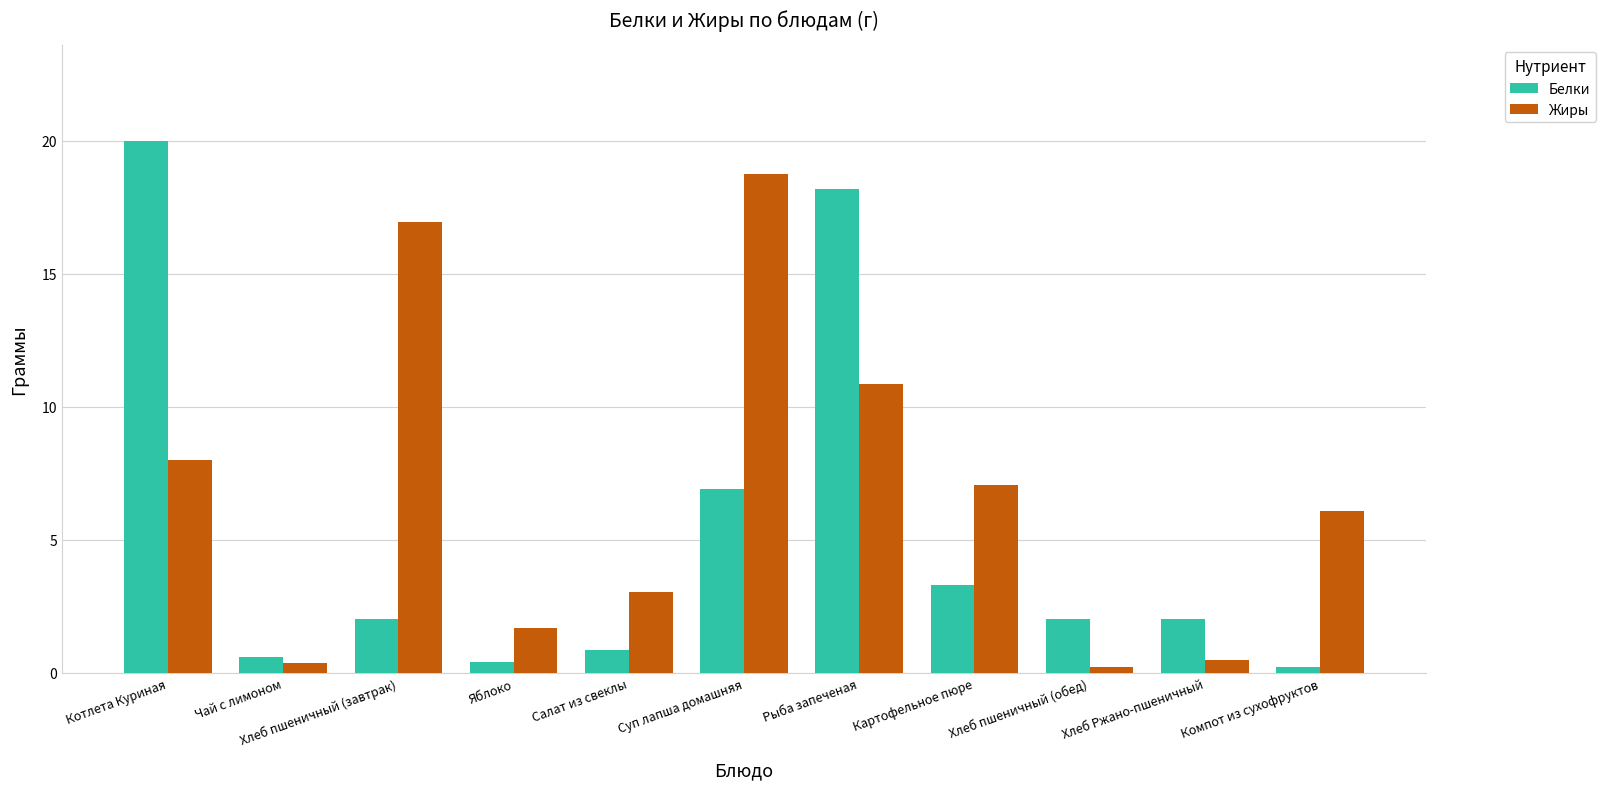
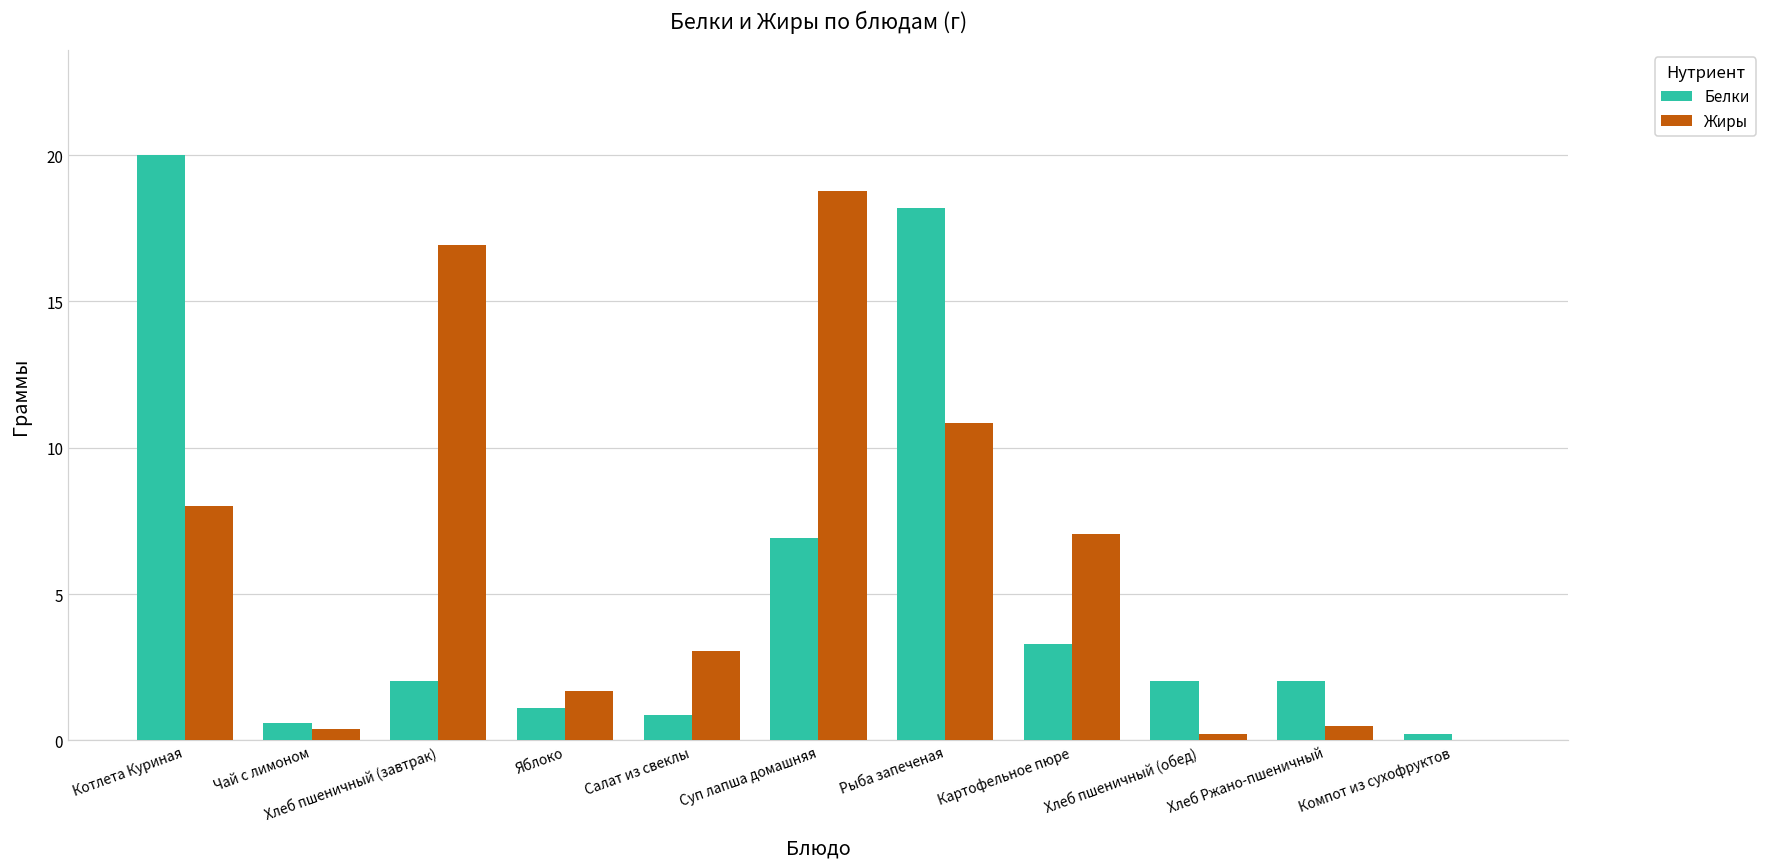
Белки, Яблоко: 0.4 -> 1.1
Жиры, Компот из сухофруктов: 6.1 -> 0.0
